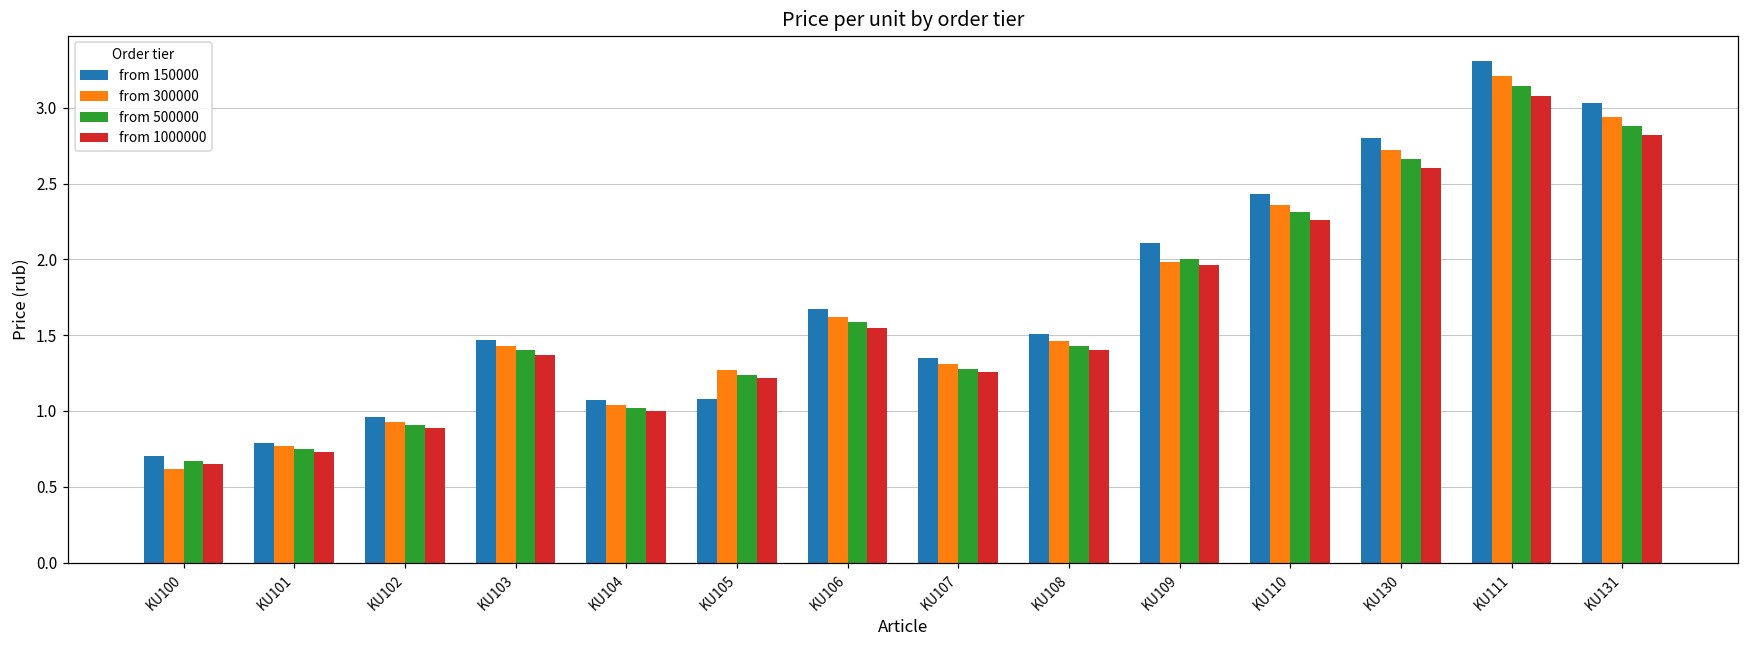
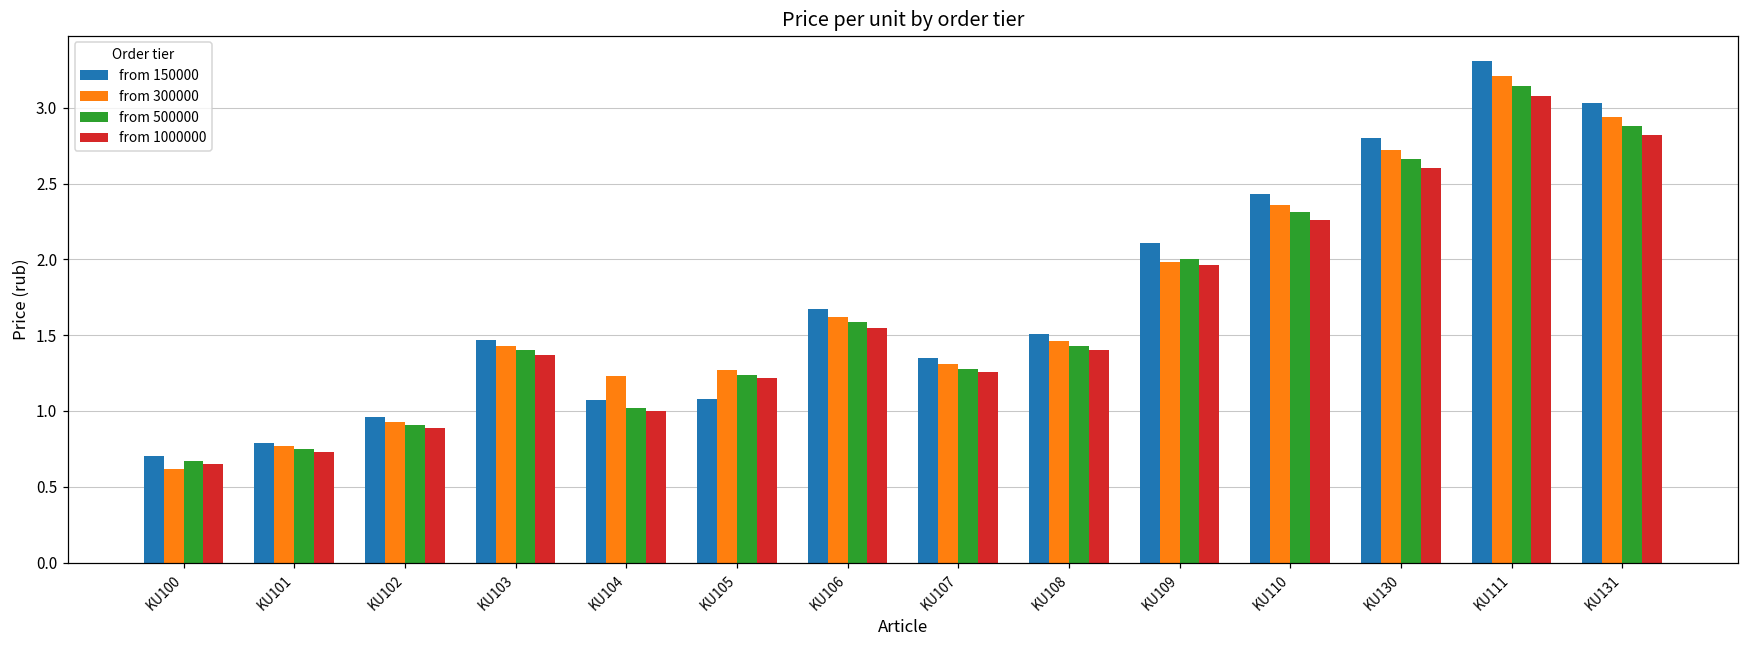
from 300000, KU104: 1.04 -> 1.23
